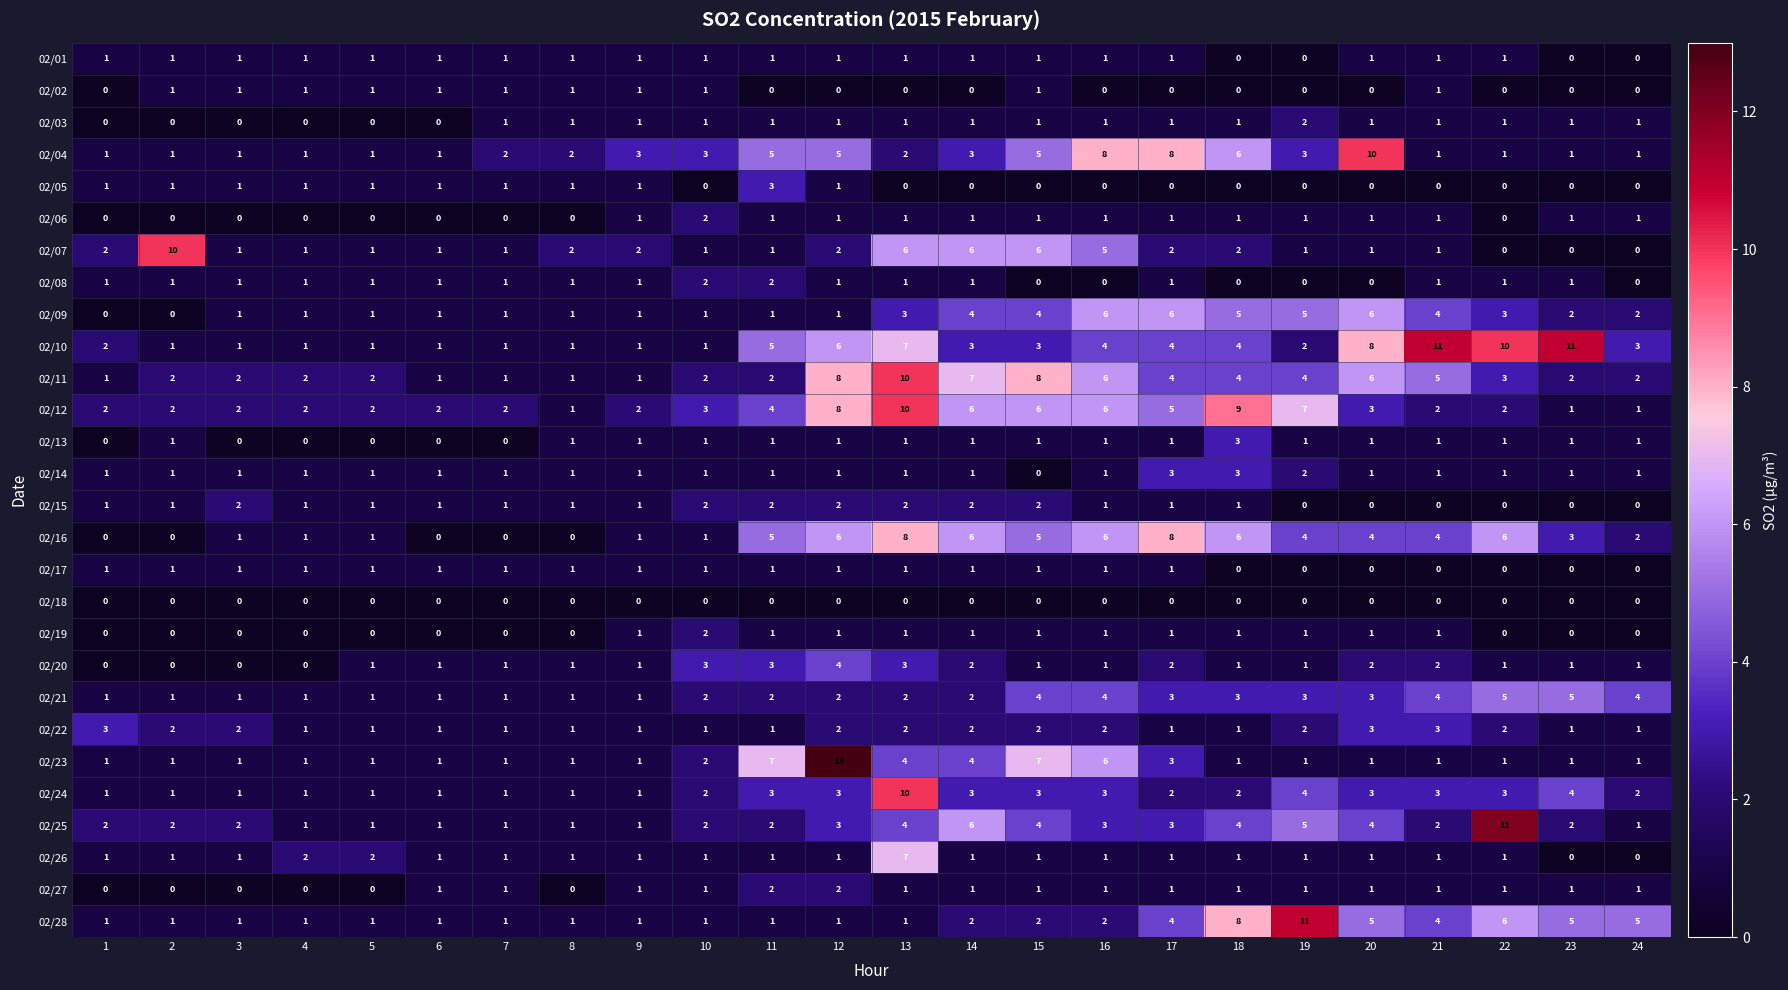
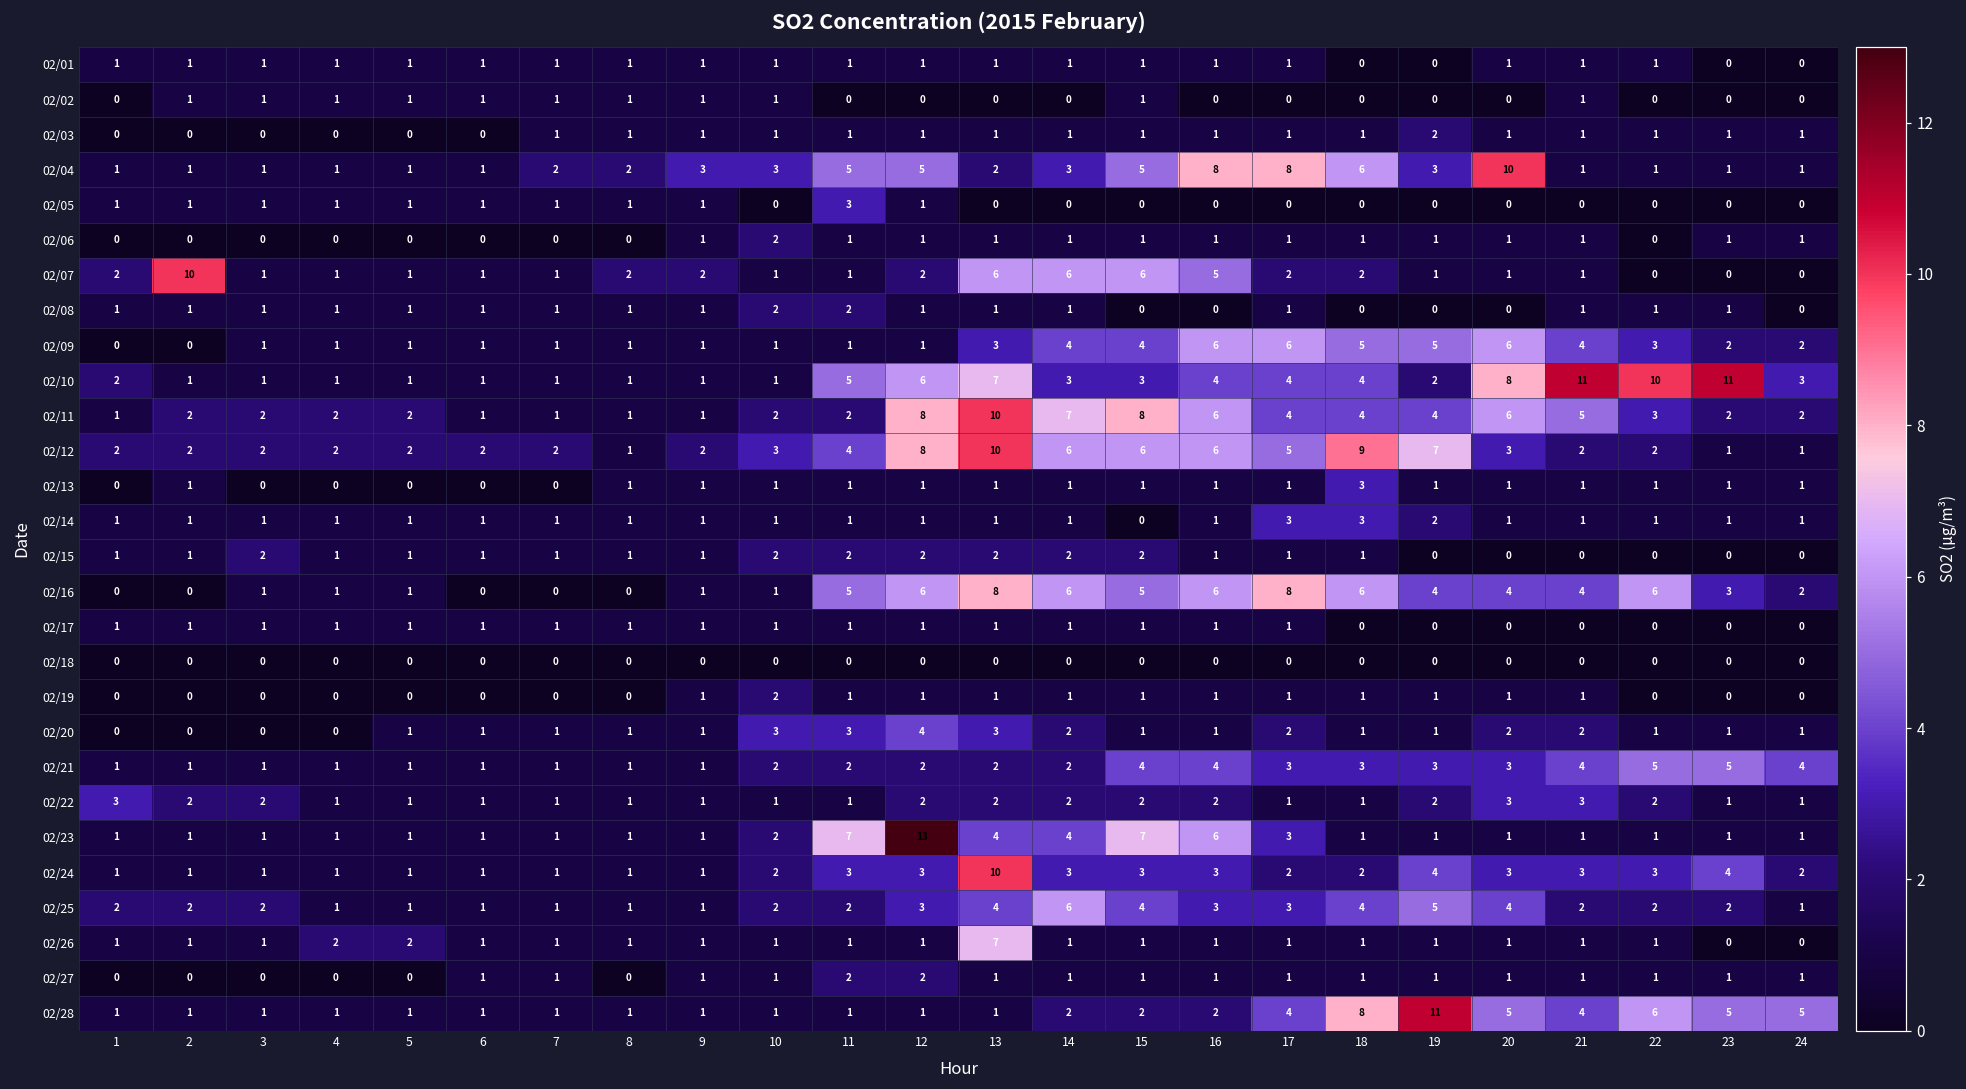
02/25, 22: 12 -> 2
